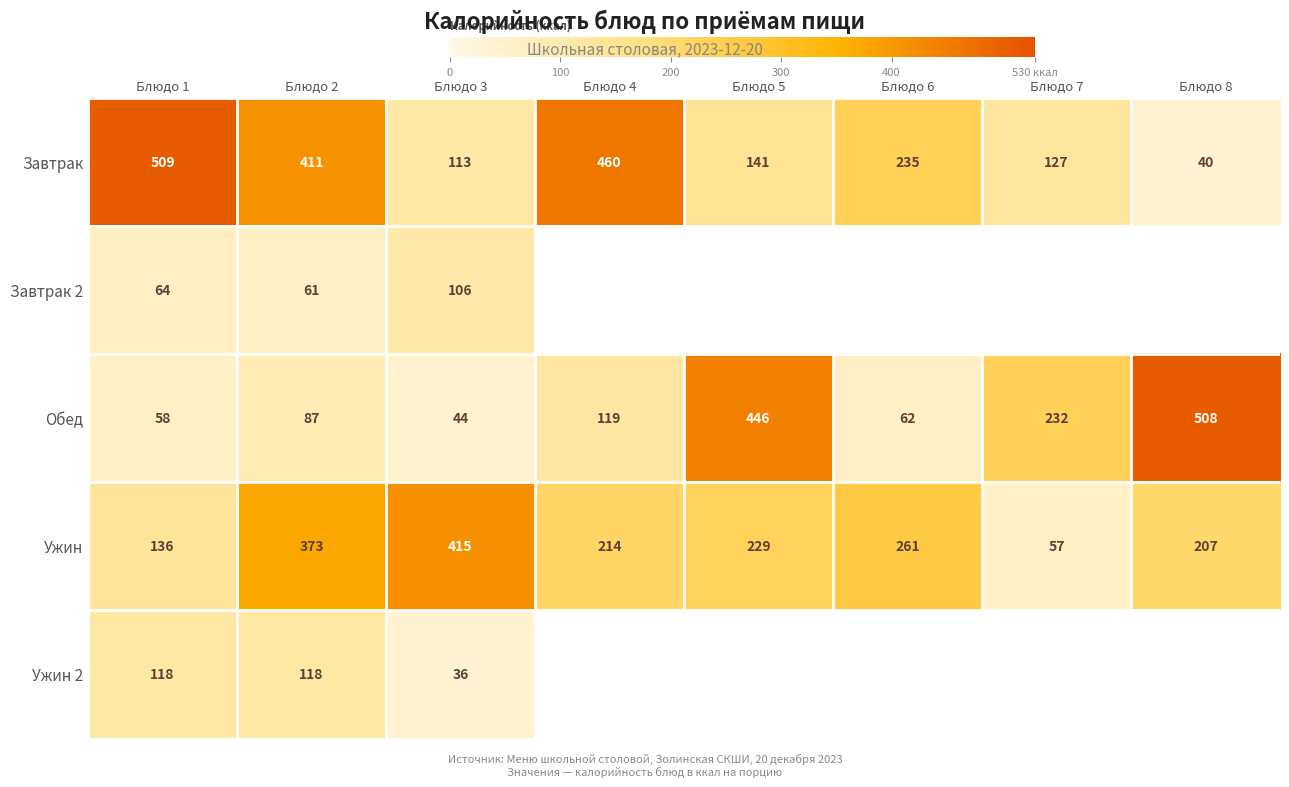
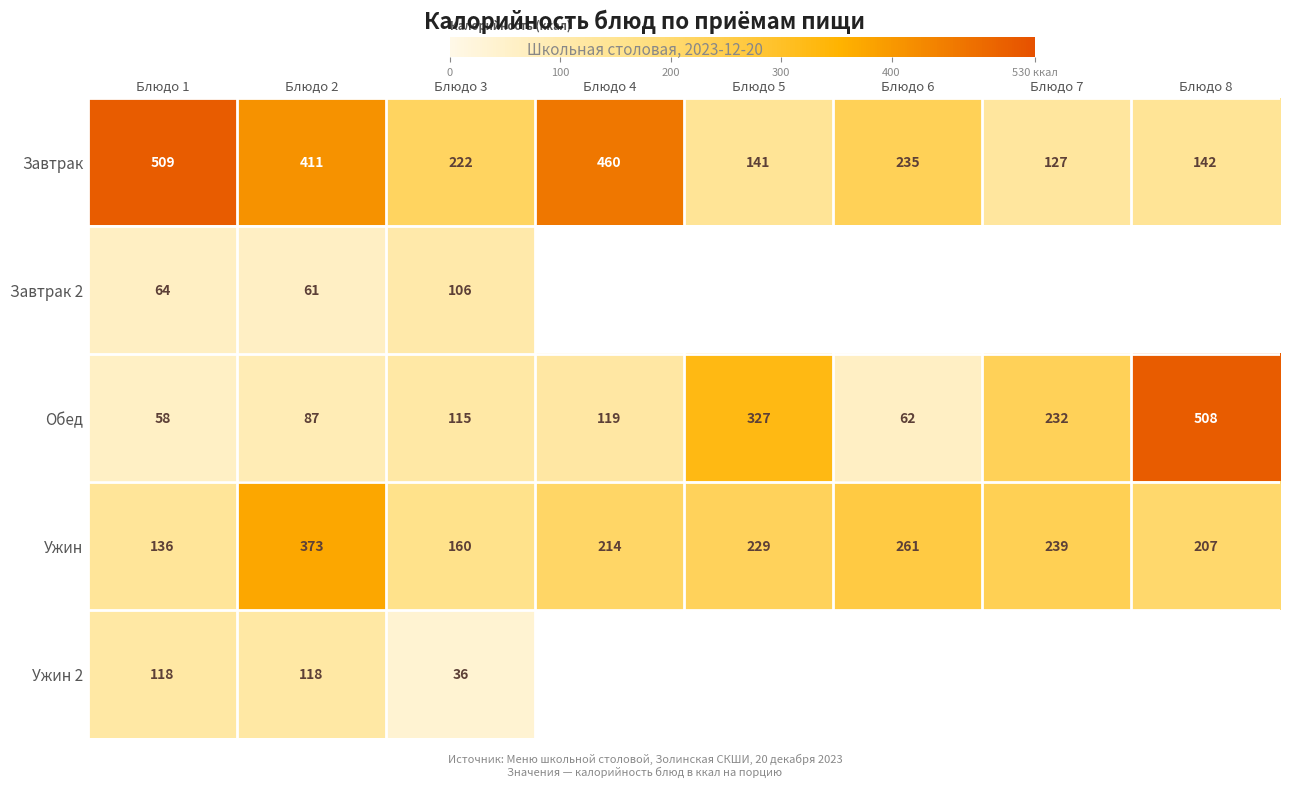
Завтрак, Блюдо 3: 113 -> 222
Завтрак, Блюдо 8: 40 -> 142
Обед, Блюдо 3: 44 -> 115
Обед, Блюдо 5: 446 -> 327
Ужин, Блюдо 3: 415 -> 160
Ужин, Блюдо 7: 57 -> 239
